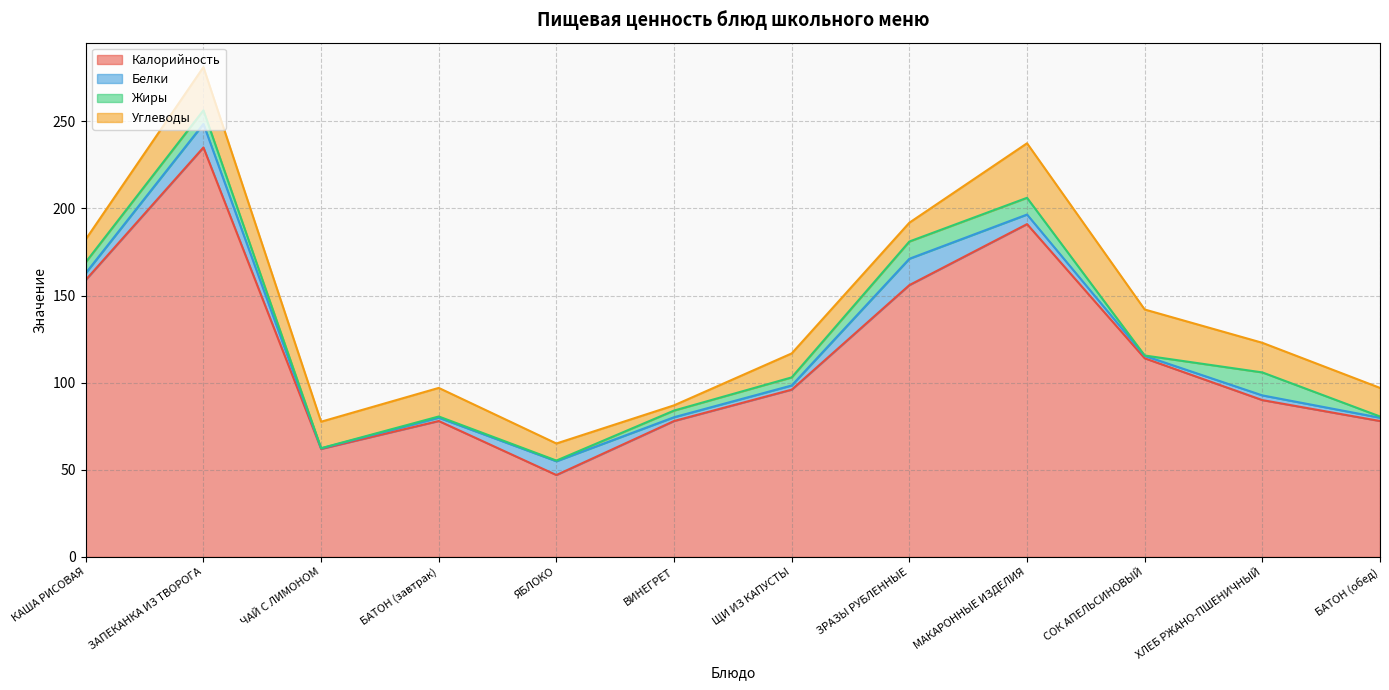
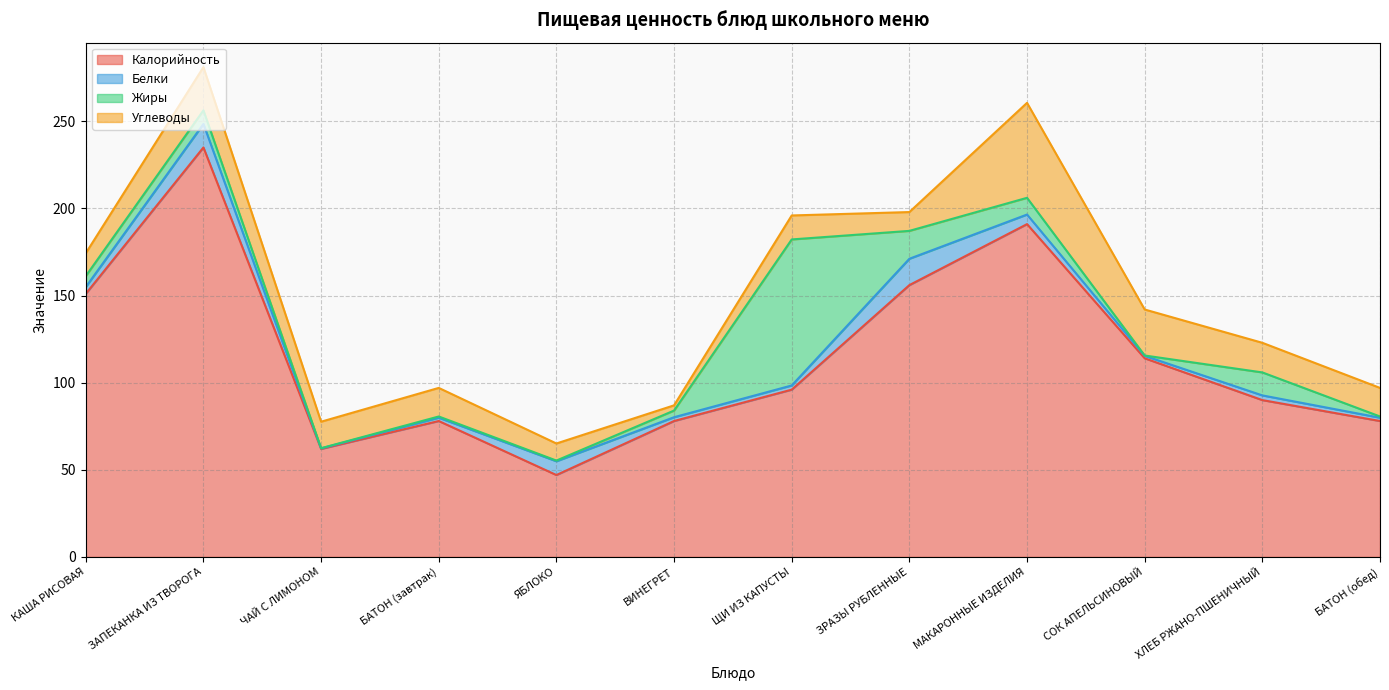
Калорийность, КАША РИСОВАЯ: 159 -> 151
Жиры, ЩИ ИЗ КАПУСТЫ: 5 -> 84
Жиры, ЗРАЗЫ РУБЛЕННЫЕ: 10 -> 16
Углеводы, МАКАРОННЫЕ ИЗДЕЛИЯ: 31 -> 55
